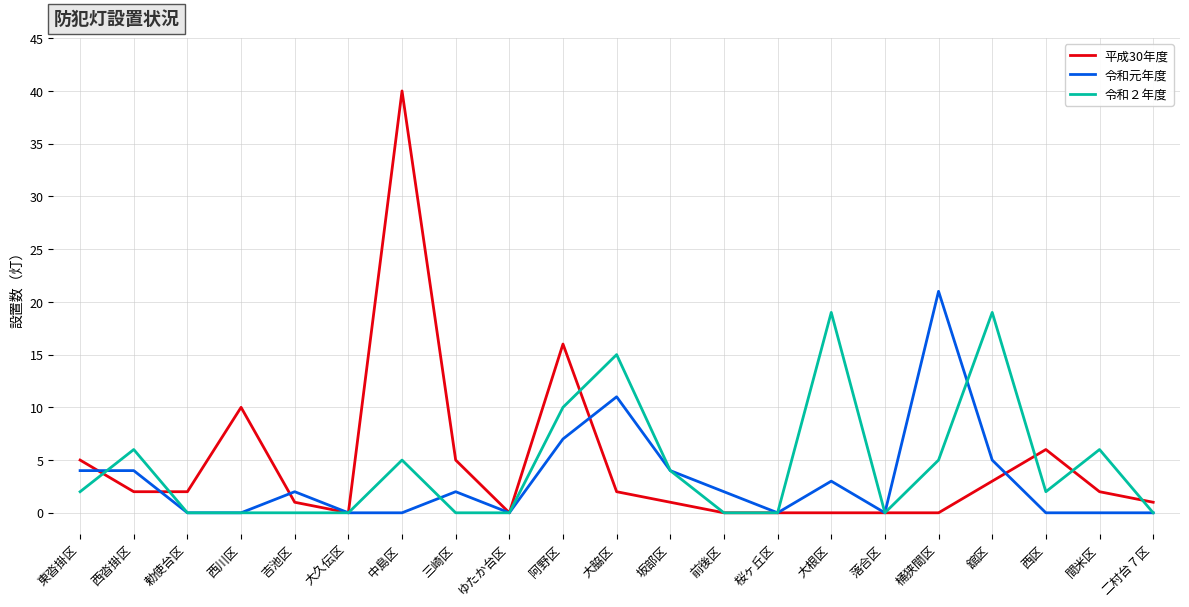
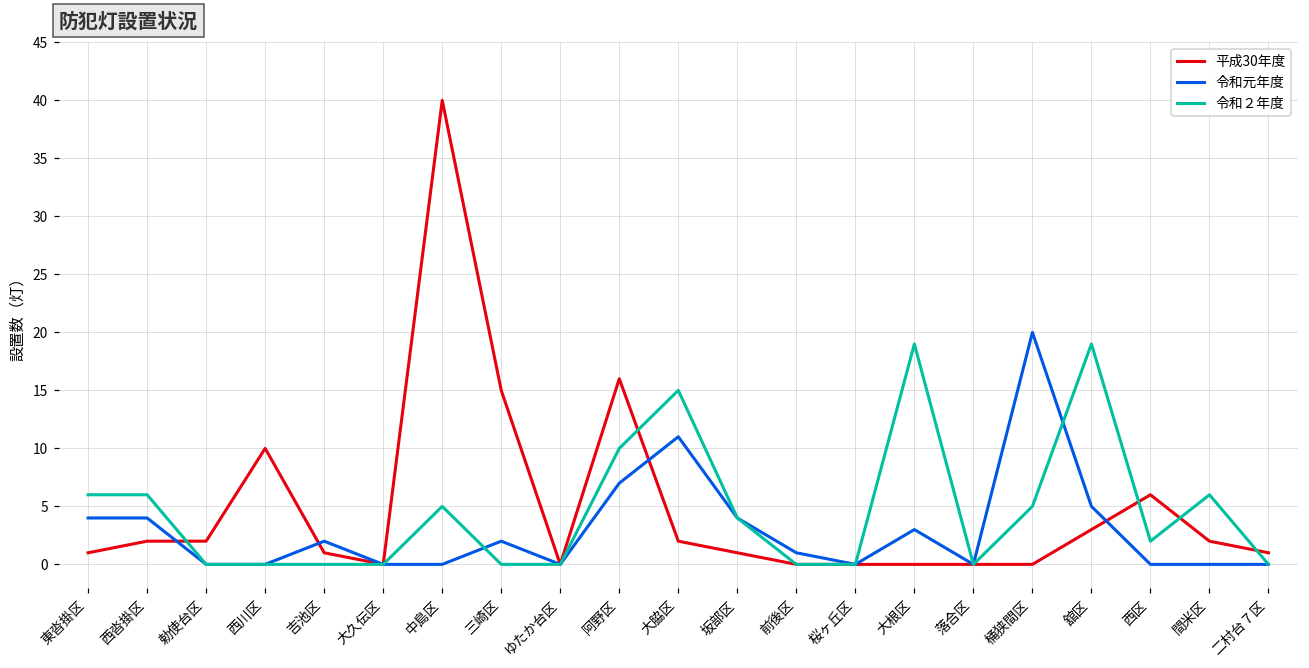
平成30年度, 東沓掛区: 5 -> 1
令和２年度, 東沓掛区: 2 -> 6
平成30年度, 三崎区: 5 -> 15
令和元年度, 前後区: 2 -> 1
令和元年度, 桶狭間区: 21 -> 20
